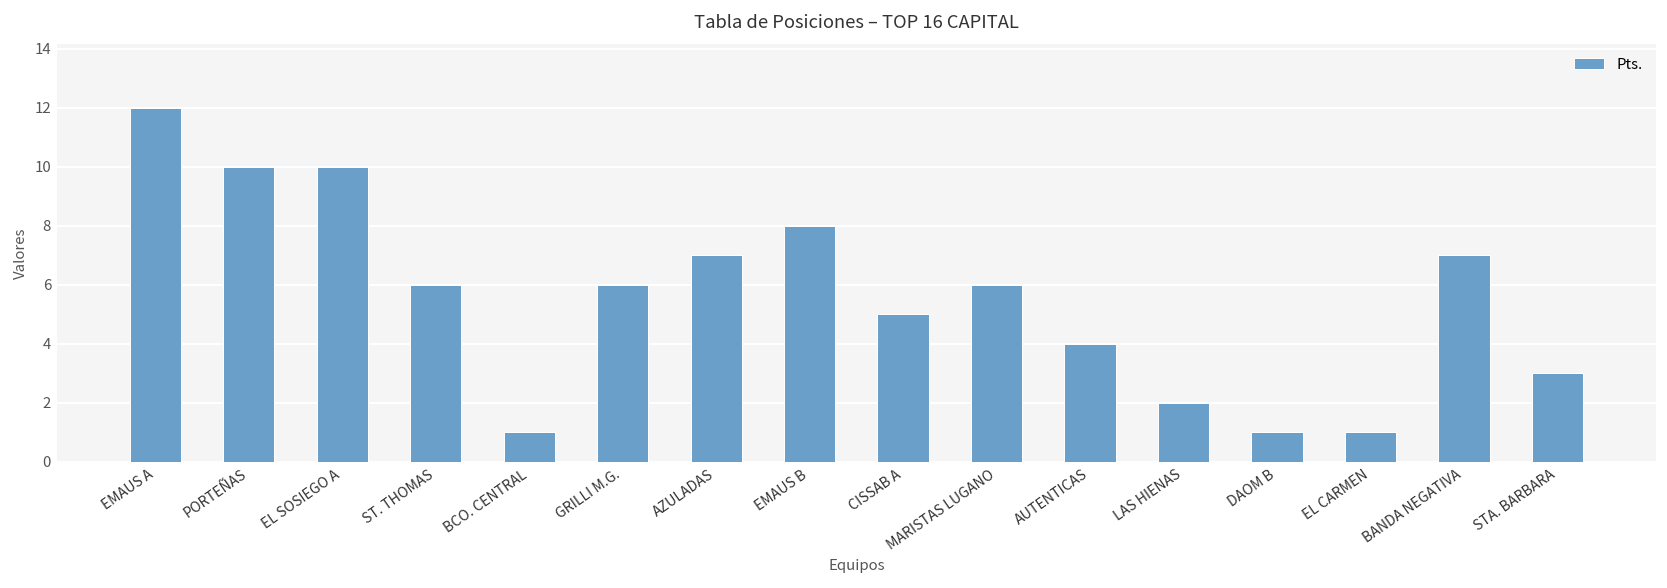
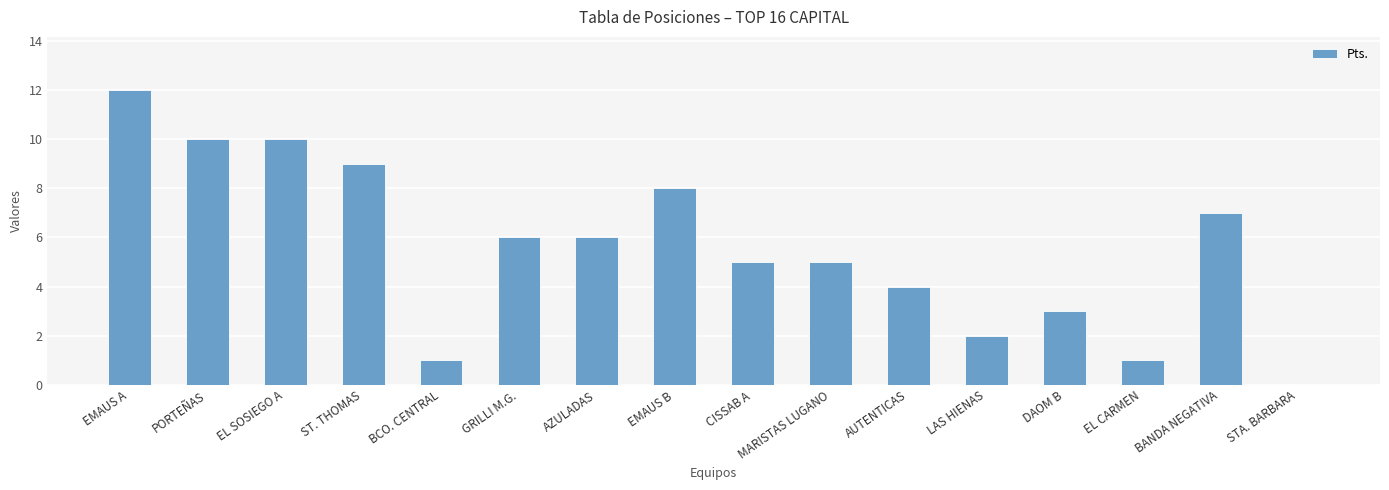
ST. THOMAS: 6 -> 9
AZULADAS: 7 -> 6
MARISTAS LUGANO: 6 -> 5
DAOM B: 1 -> 3
STA. BARBARA: 3 -> 0
